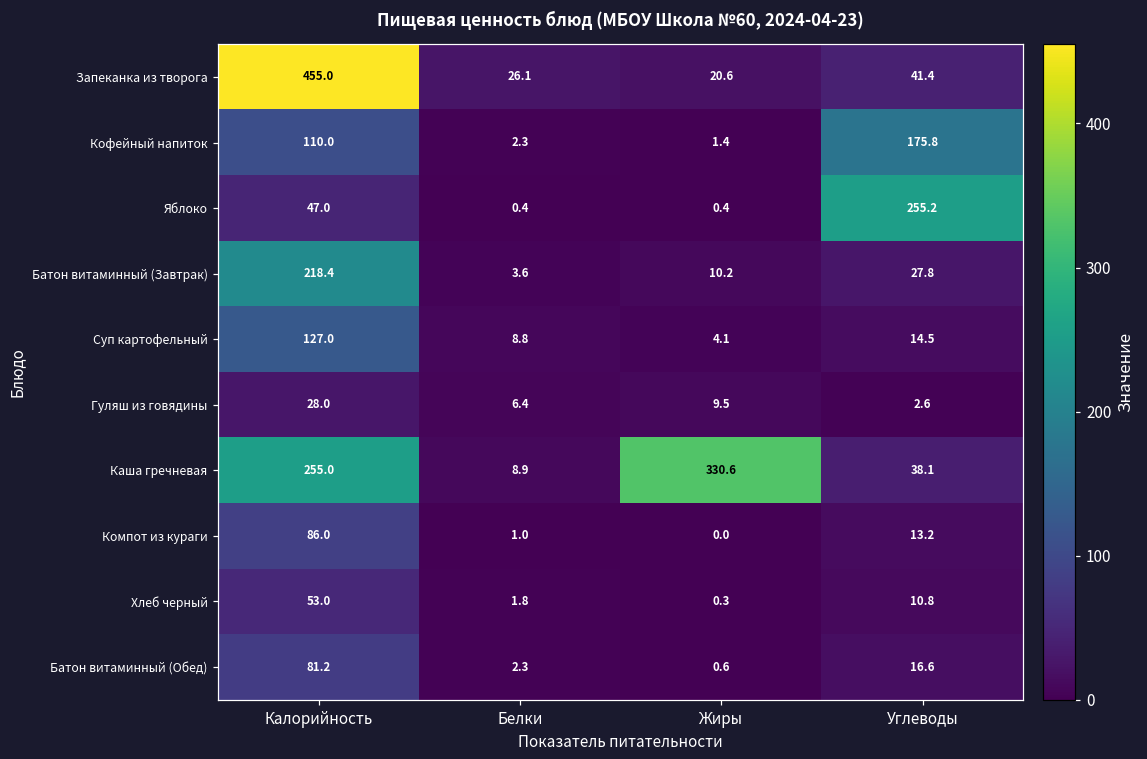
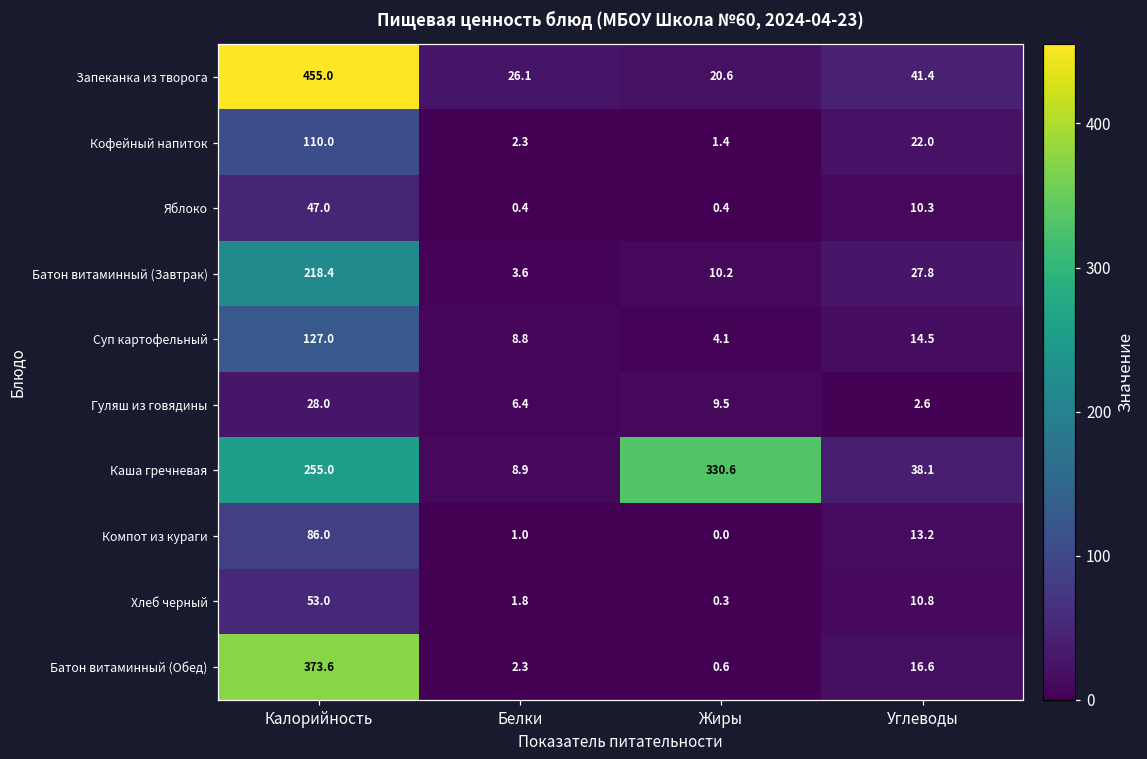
Кофейный напиток, Углеводы: 175.8 -> 22.0
Яблоко, Углеводы: 255.2 -> 10.3
Батон витаминный (Обед), Калорийность: 81.2 -> 373.6
